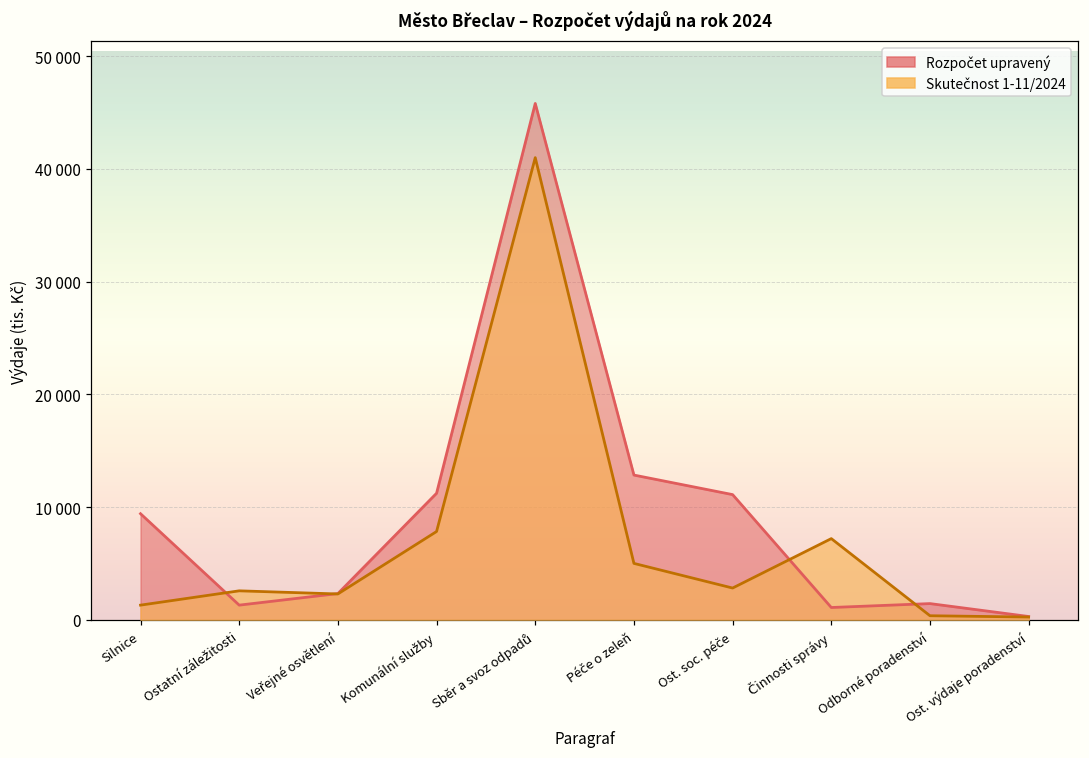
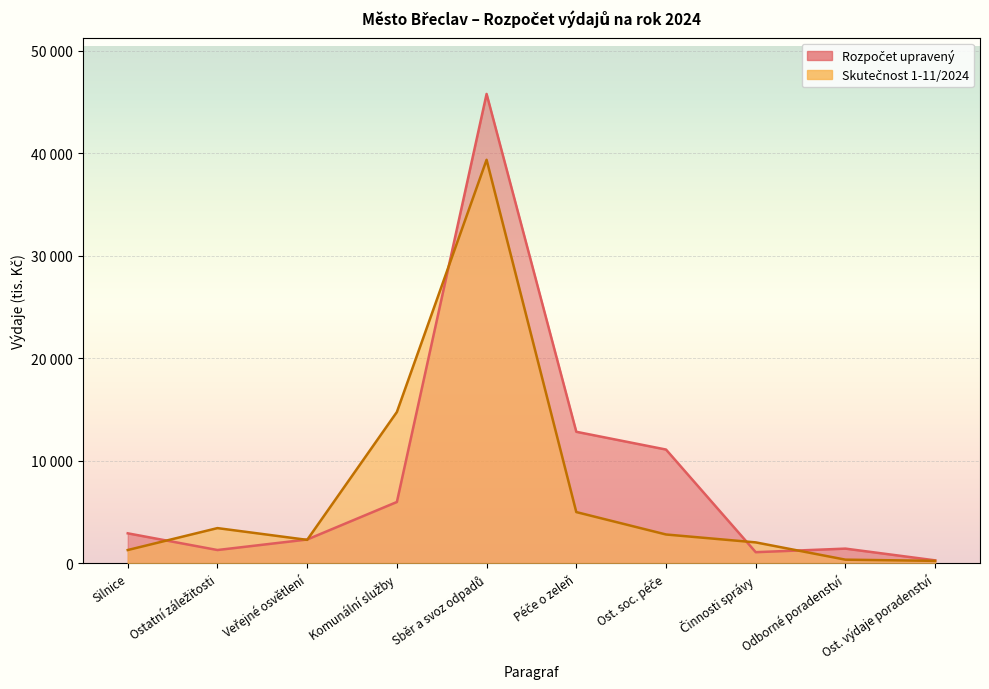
Rozpočet upravený, Silnice: 9400 -> 2900
Skutečnost 1-11/2024, Ostatní záležitosti: 2600 -> 3400
Rozpočet upravený, Komunální služby: 11200 -> 6000
Skutečnost 1-11/2024, Komunální služby: 7800 -> 14800
Skutečnost 1-11/2024, Sběr a svoz odpadů: 41000 -> 39400
Skutečnost 1-11/2024, Činnosti správy: 7200 -> 2100
